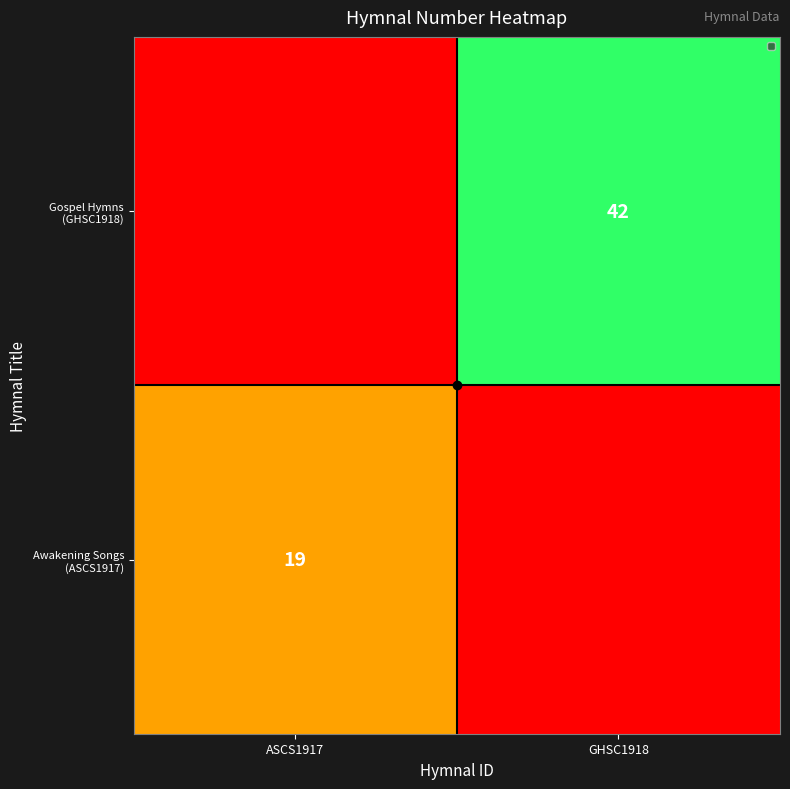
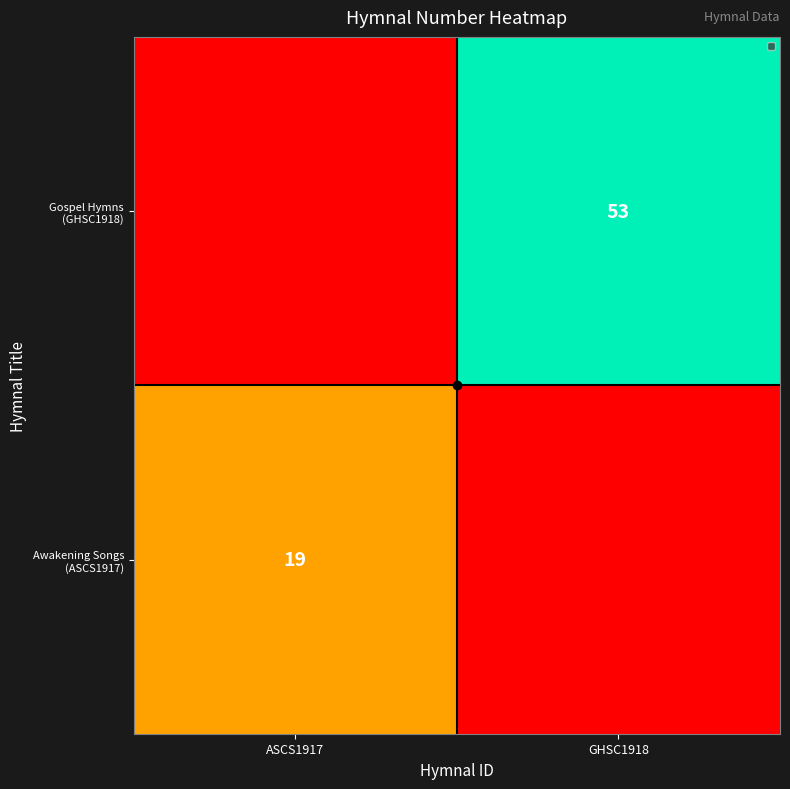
Gospel Hymns (GHSC1918), GHSC1918: 42 -> 53
